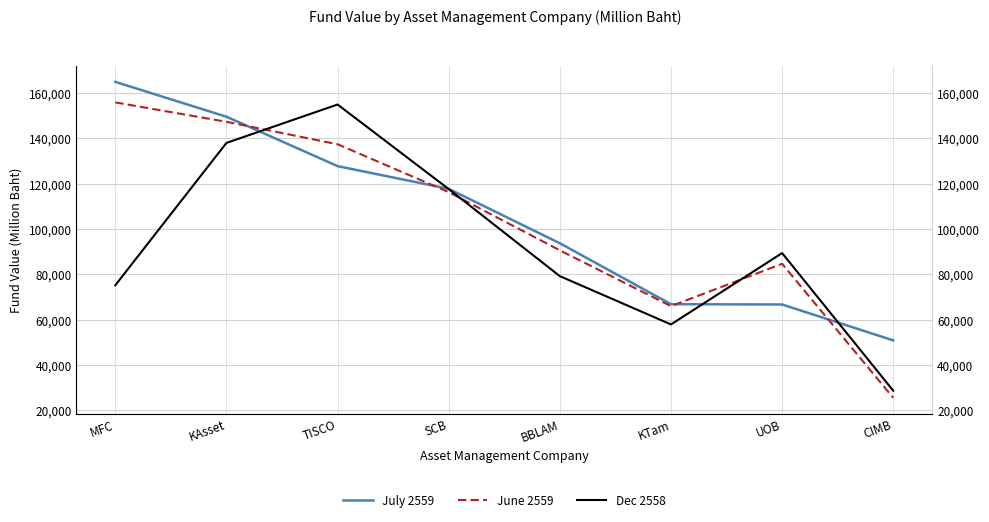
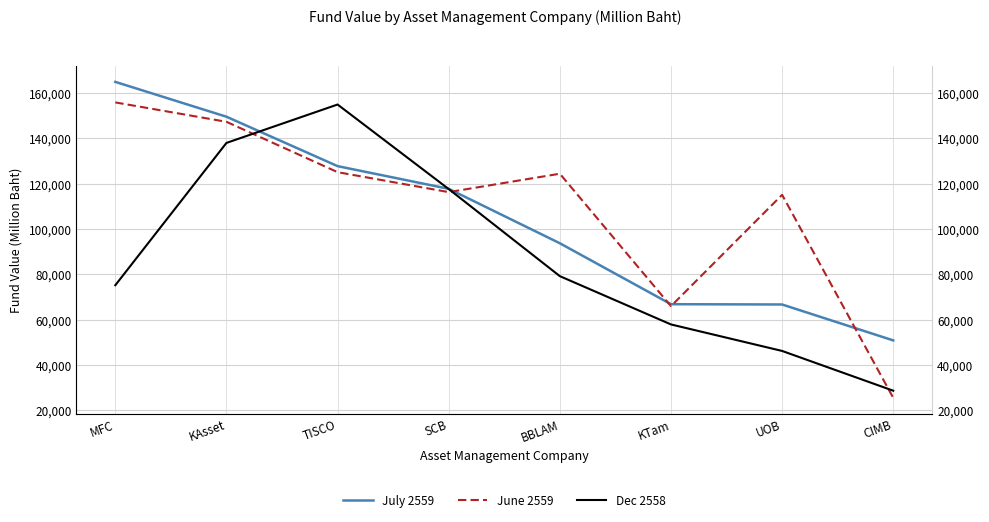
June 2559, TISCO: 137,000 -> 125,000
June 2559, BBLAM: 91,000 -> 124,000
June 2559, UOB: 85,000 -> 115,000
Dec 2558, UOB: 89,000 -> 46,000
